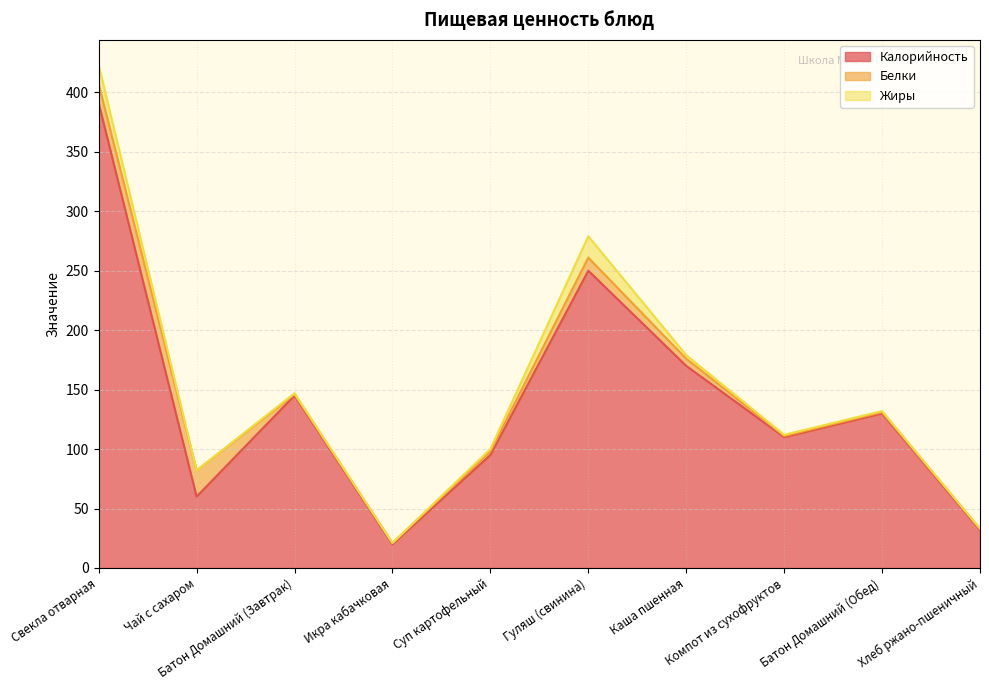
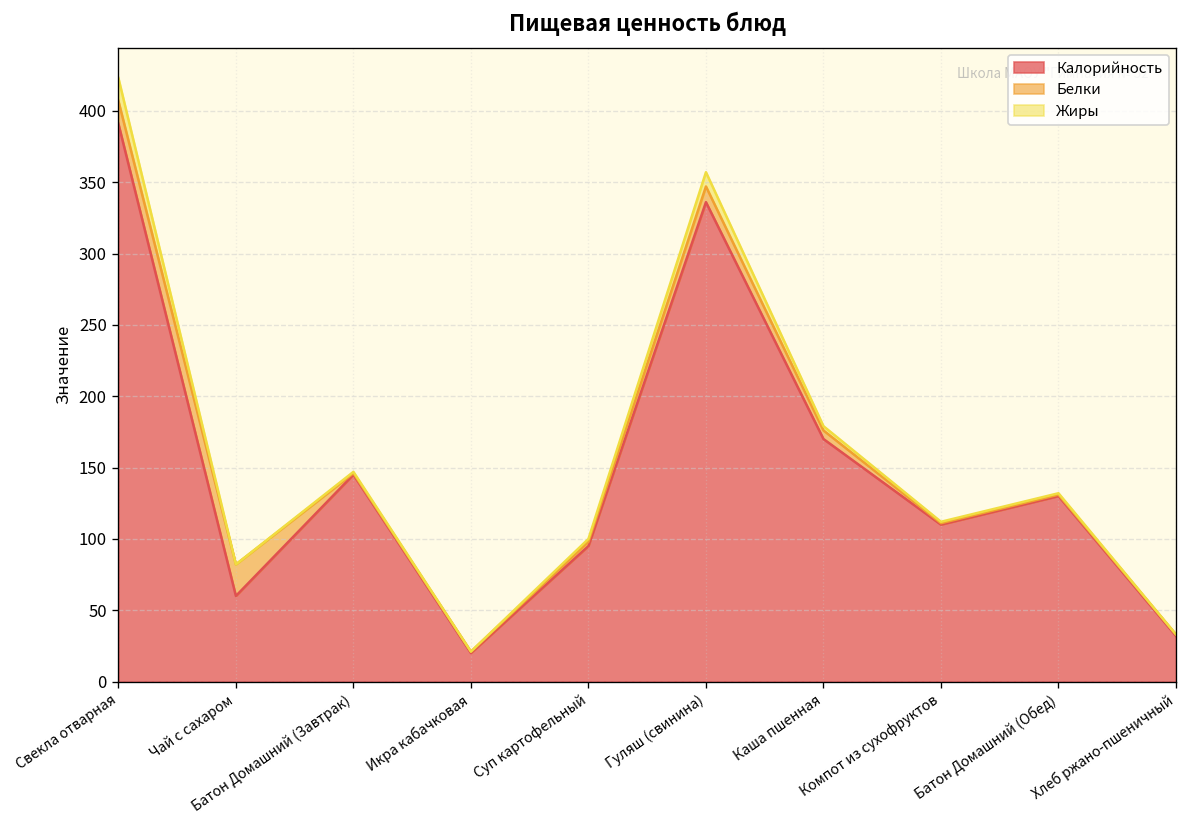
Калорийность, Гуляш (свинина): 250 -> 336
Жиры, Гуляш (свинина): 18 -> 10
